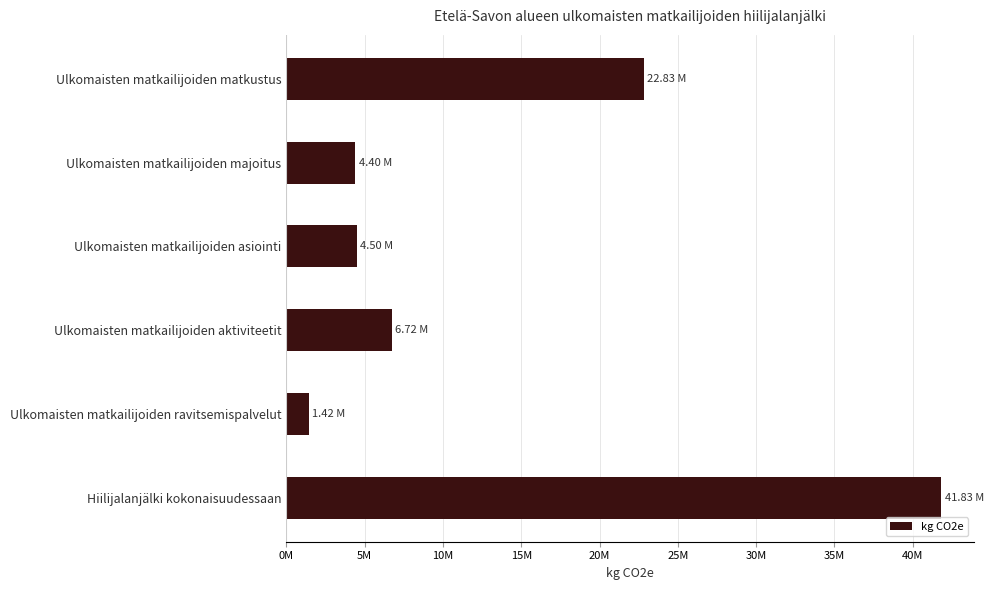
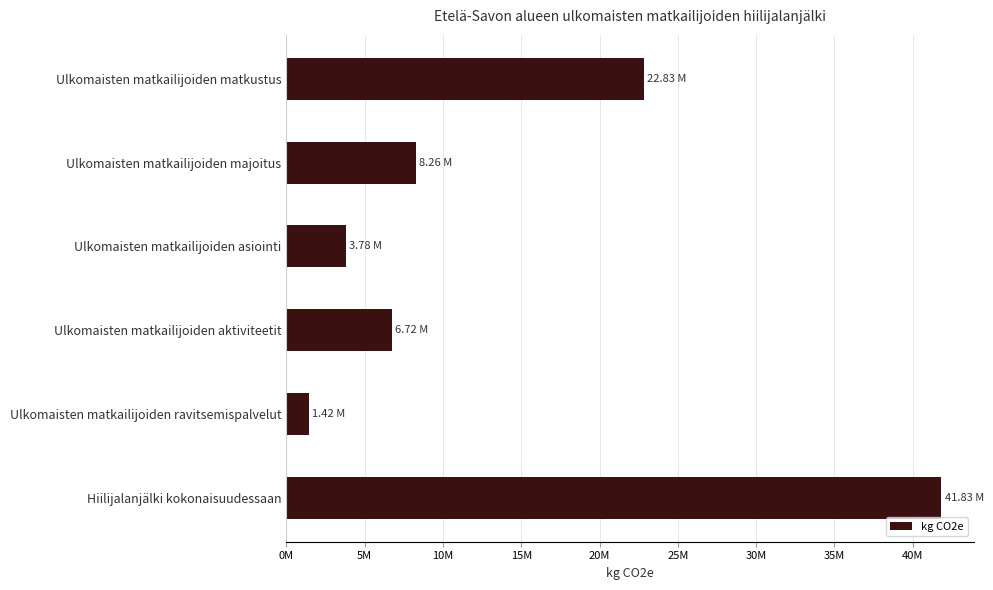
Ulkomaisten matkailijoiden majoitus: 4.40 -> 8.26
Ulkomaisten matkailijoiden asiointi: 4.50 -> 3.78
